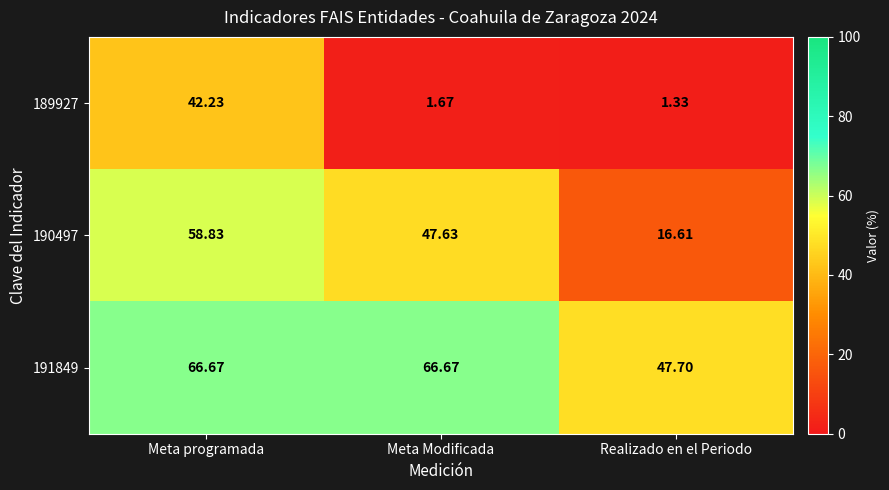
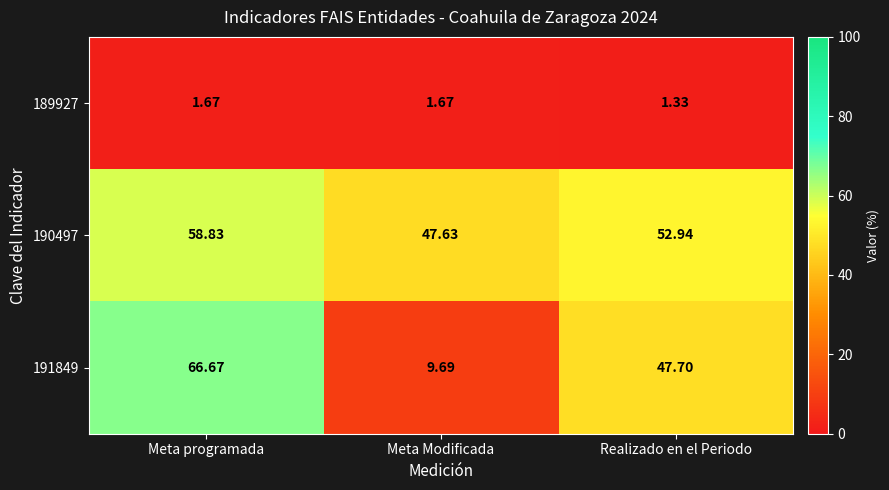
189927, Meta programada: 42.23 -> 1.67
190497, Realizado en el Periodo: 16.61 -> 52.94
191849, Meta Modificada: 66.67 -> 9.69
